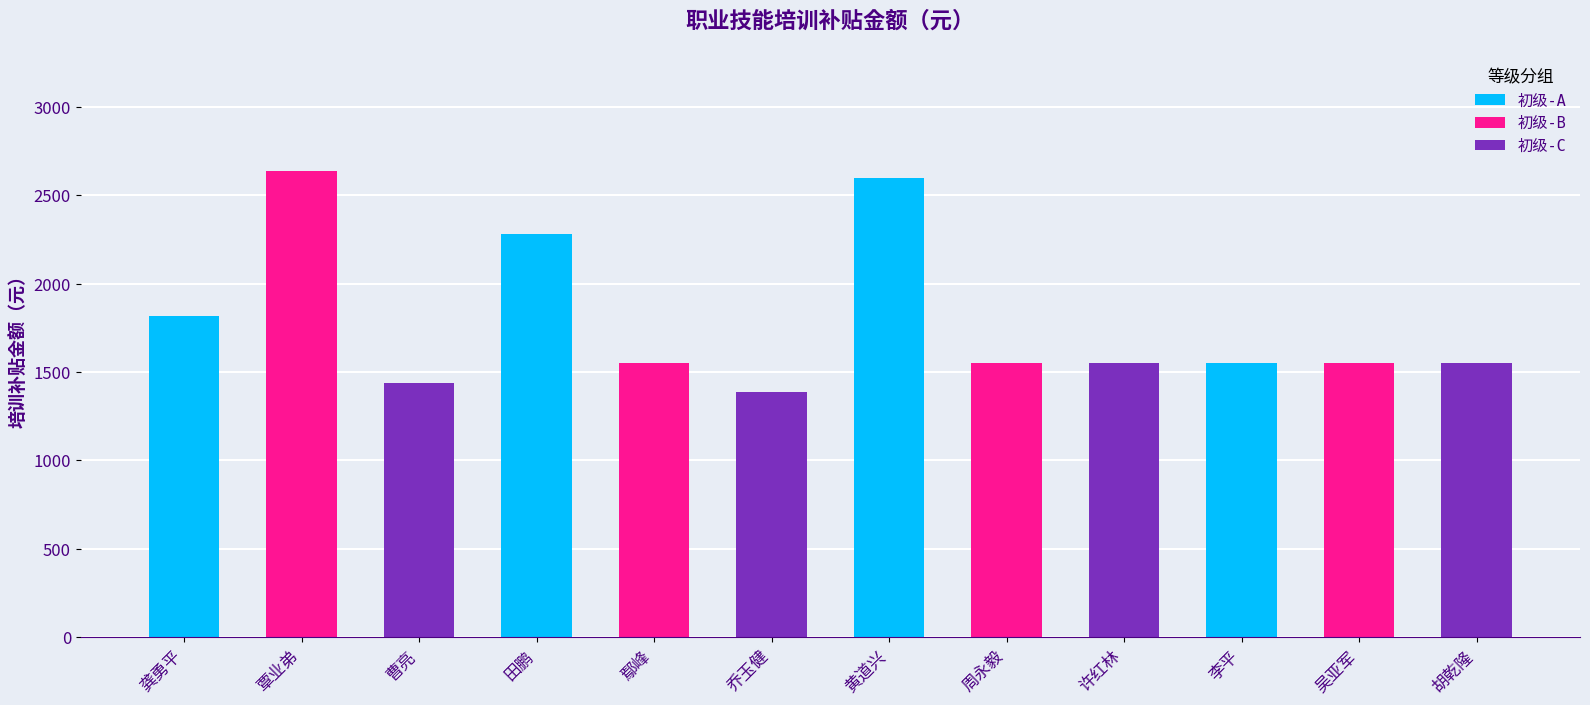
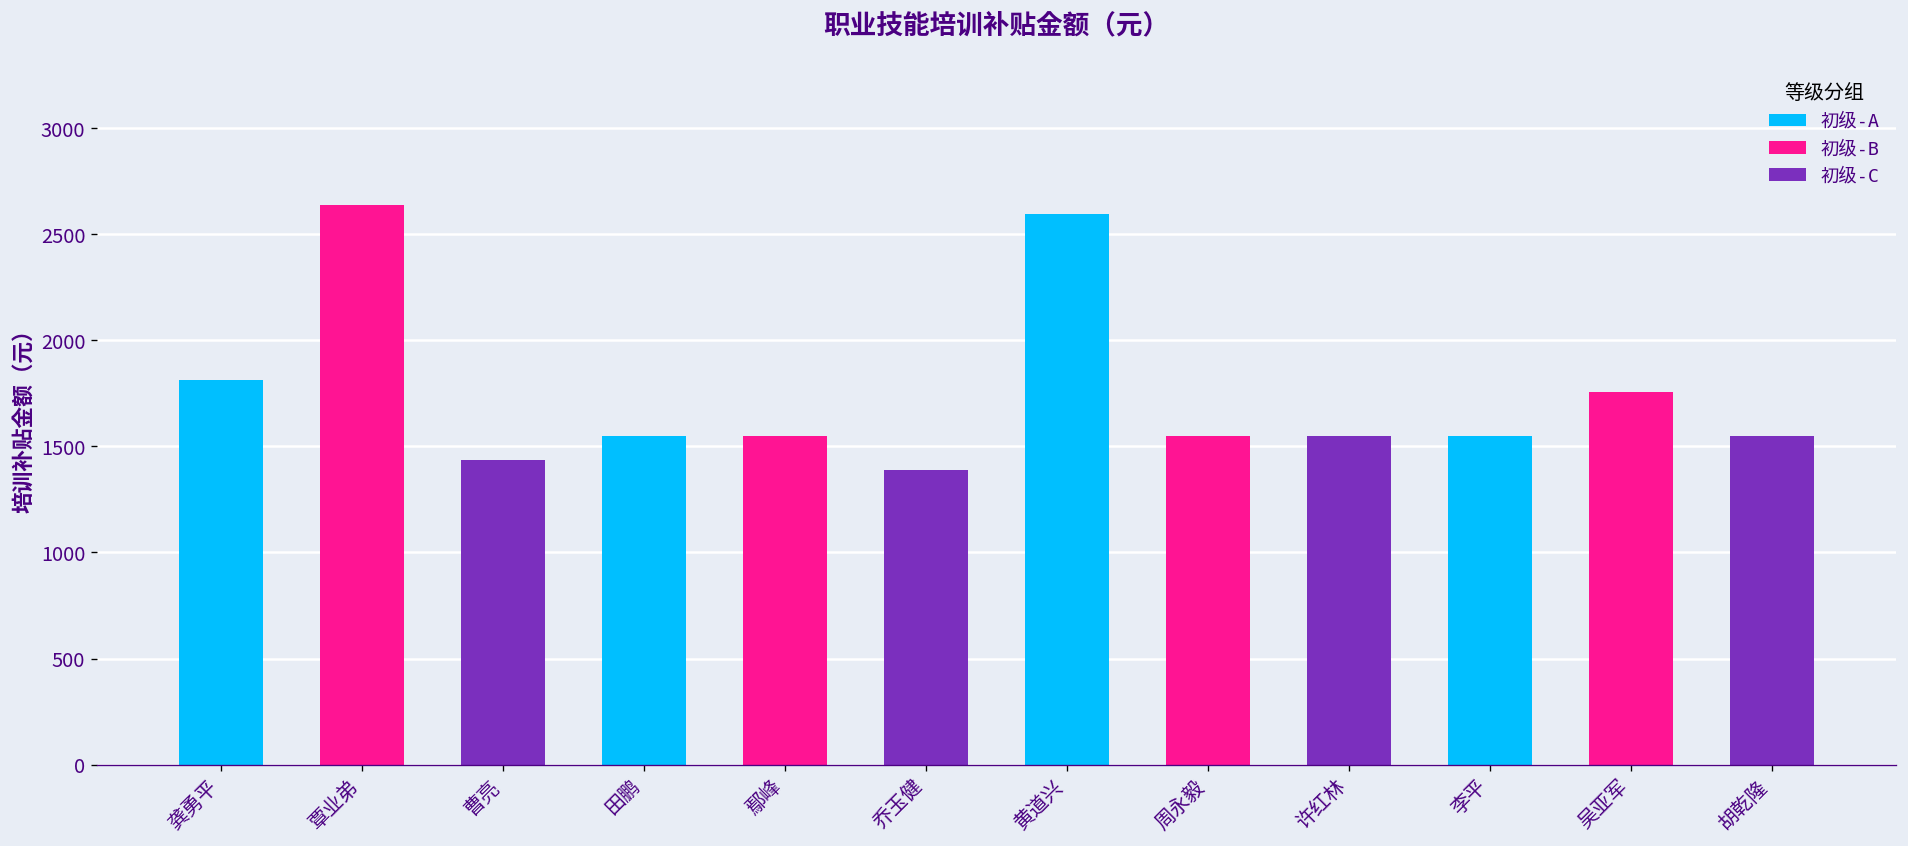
田鹏: 2280 -> 1550
吴亚军: 1550 -> 1750
